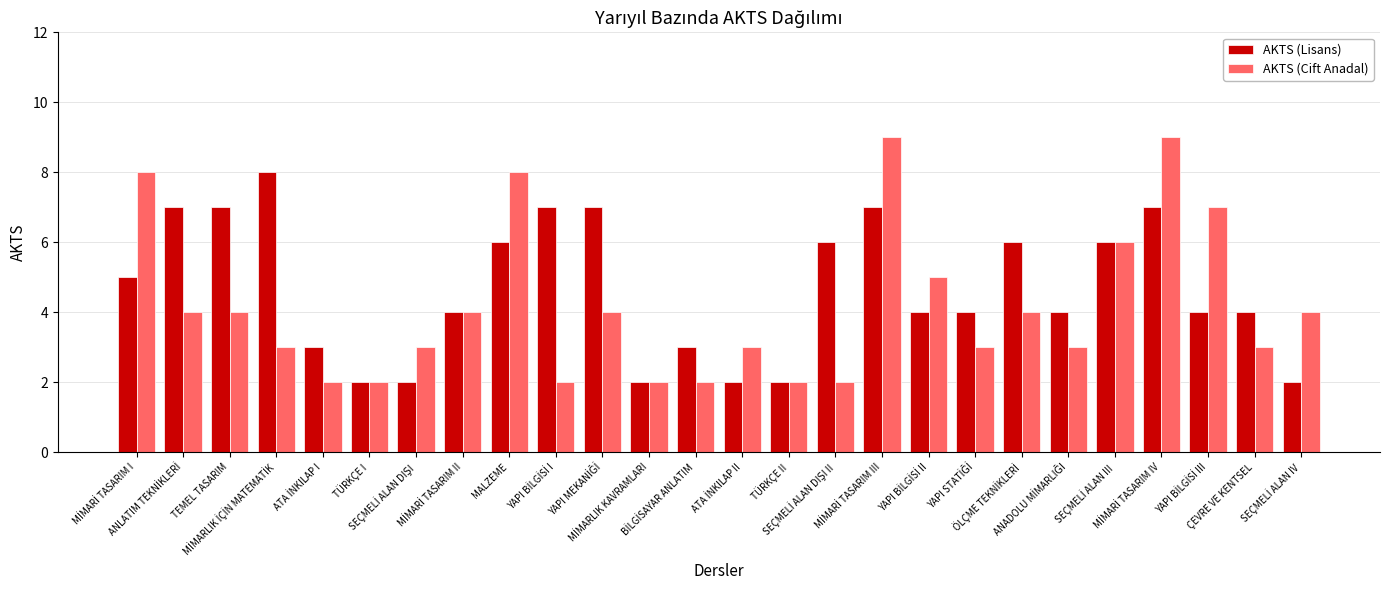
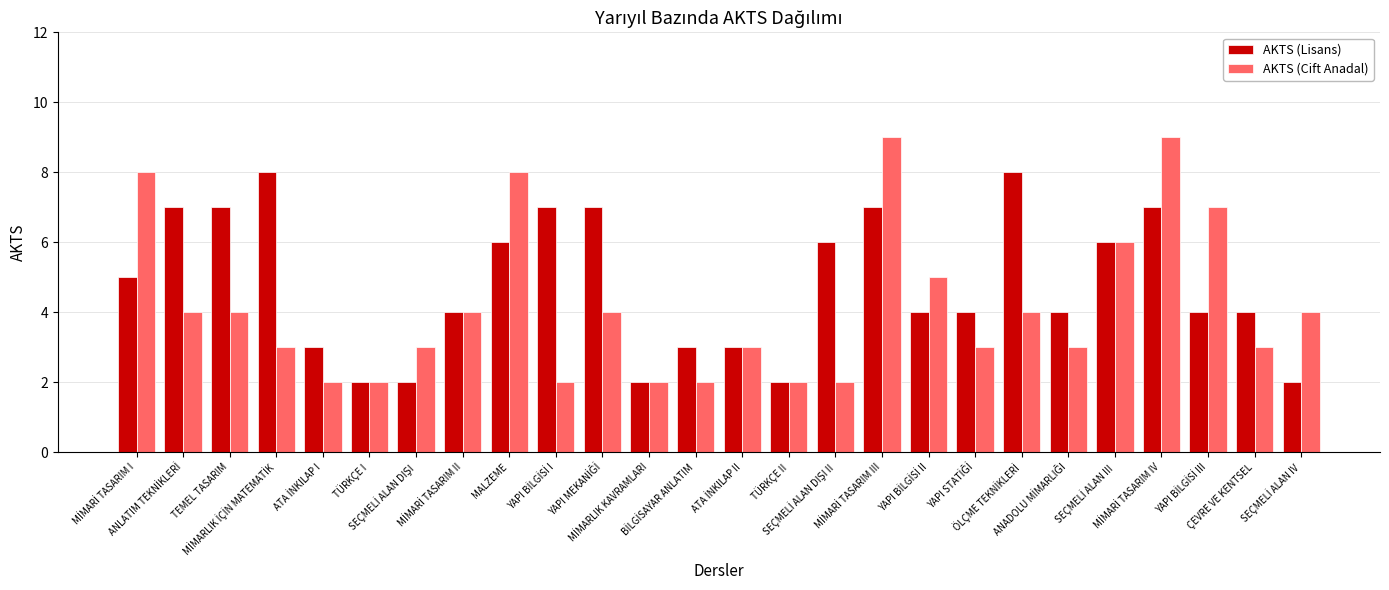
AKTS (Lisans), ATA İNKILAP II: 2 -> 3
AKTS (Lisans), ÖLÇME TEKNİKLERİ: 6 -> 8
